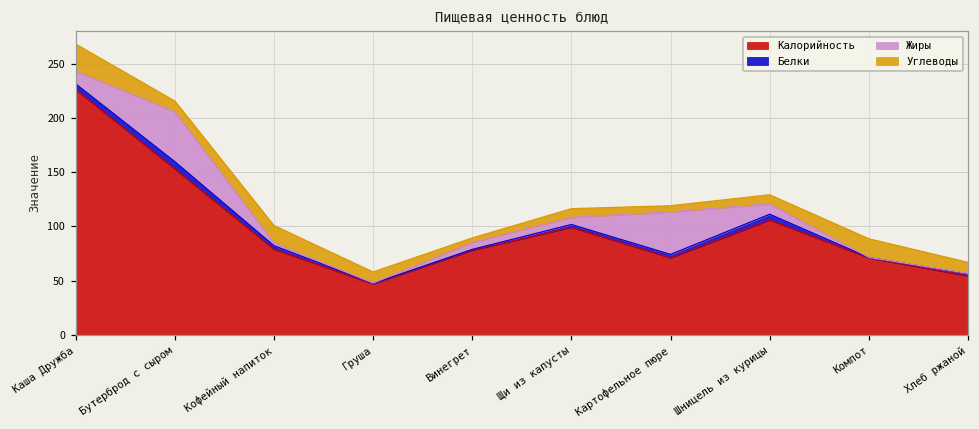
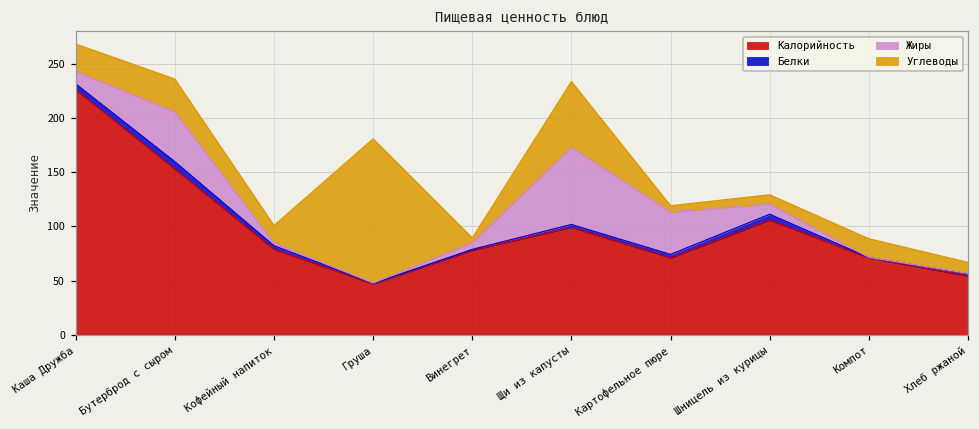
Углеводы, Бутерброд с сыром: 10 -> 30
Углеводы, Груша: 10 -> 130
Жиры, Щи из капусты: 10 -> 70
Углеводы, Щи из капусты: 10 -> 60
